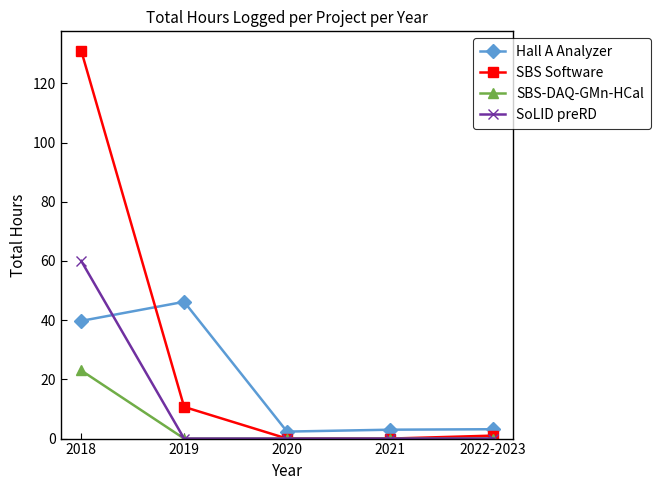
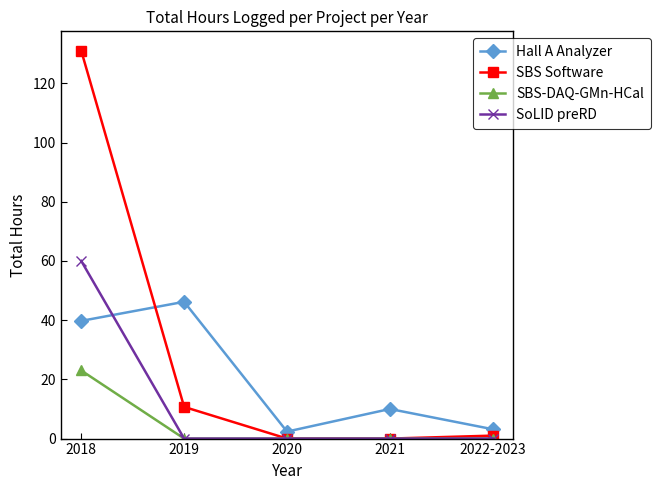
Hall A Analyzer, 2021: 3 -> 10
